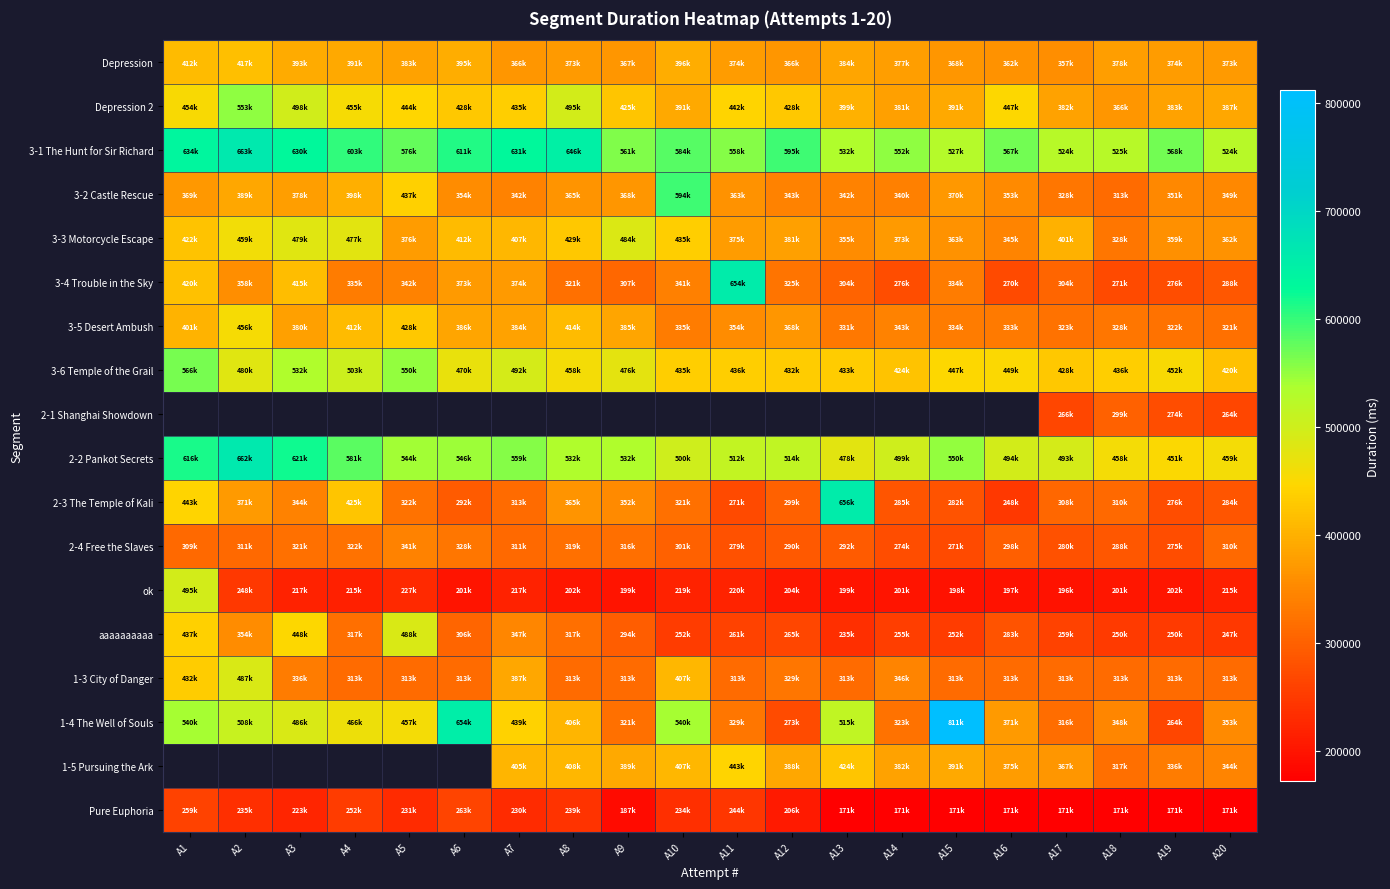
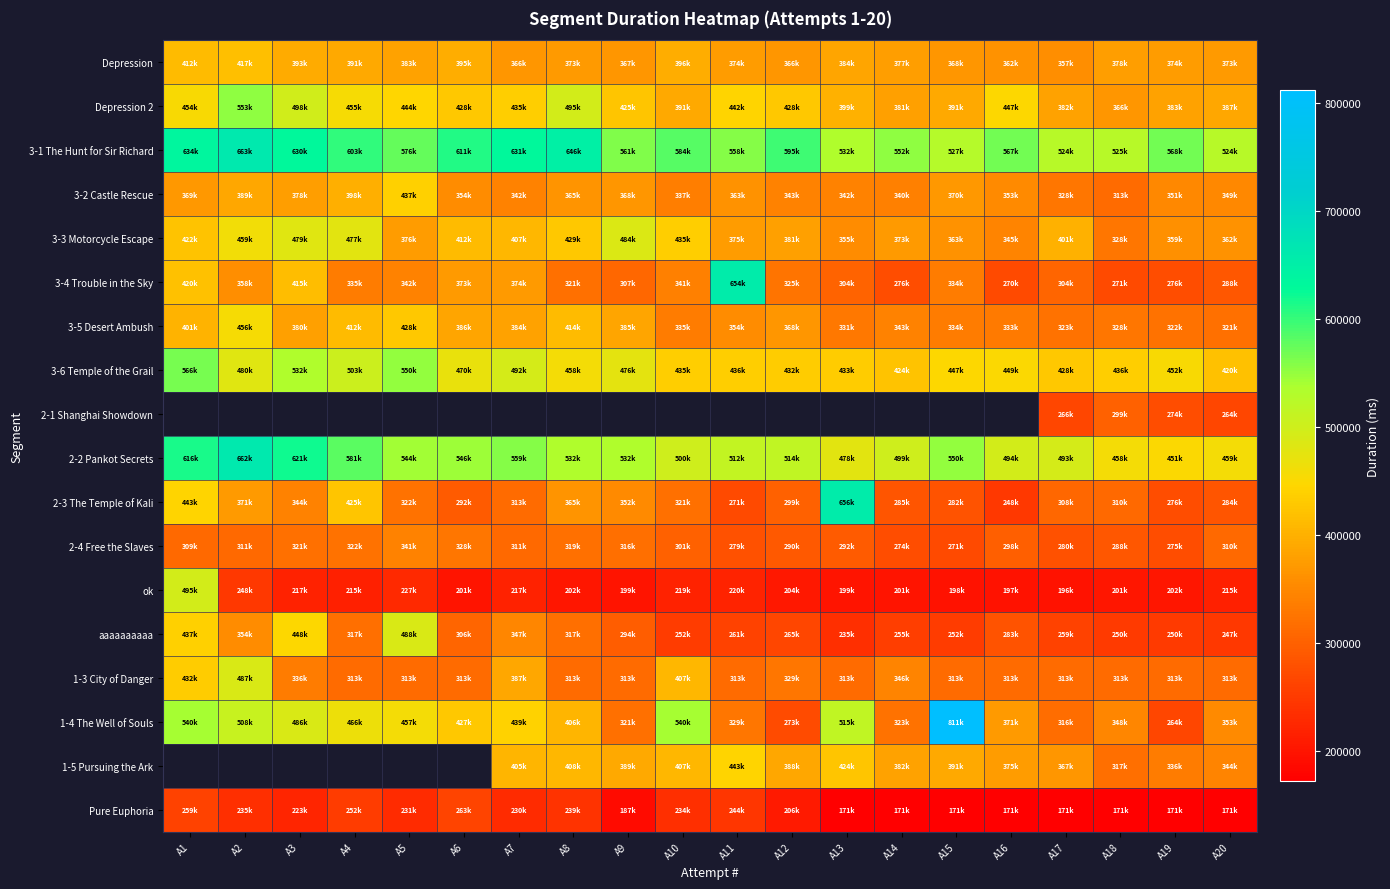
3-2 Castle Rescue, A10: 594k -> 337k
1-4 The Well of Souls, A6: 654k -> 427k
